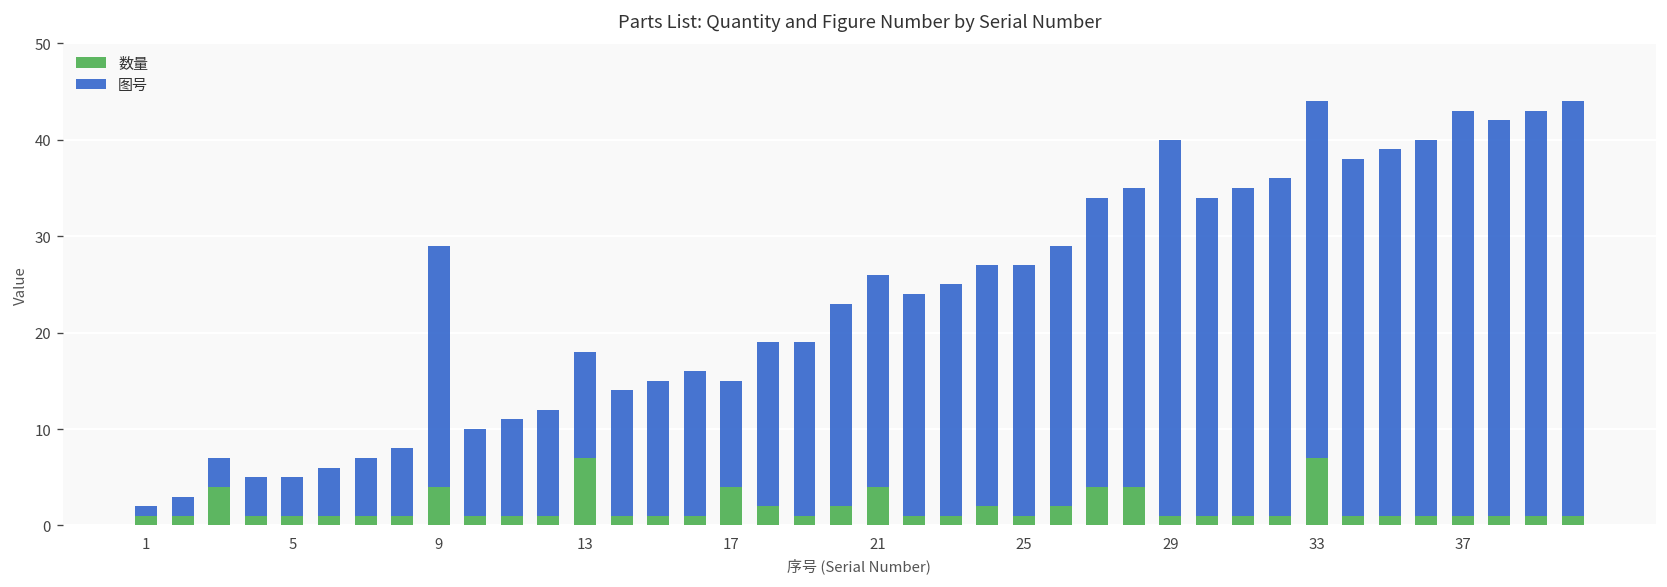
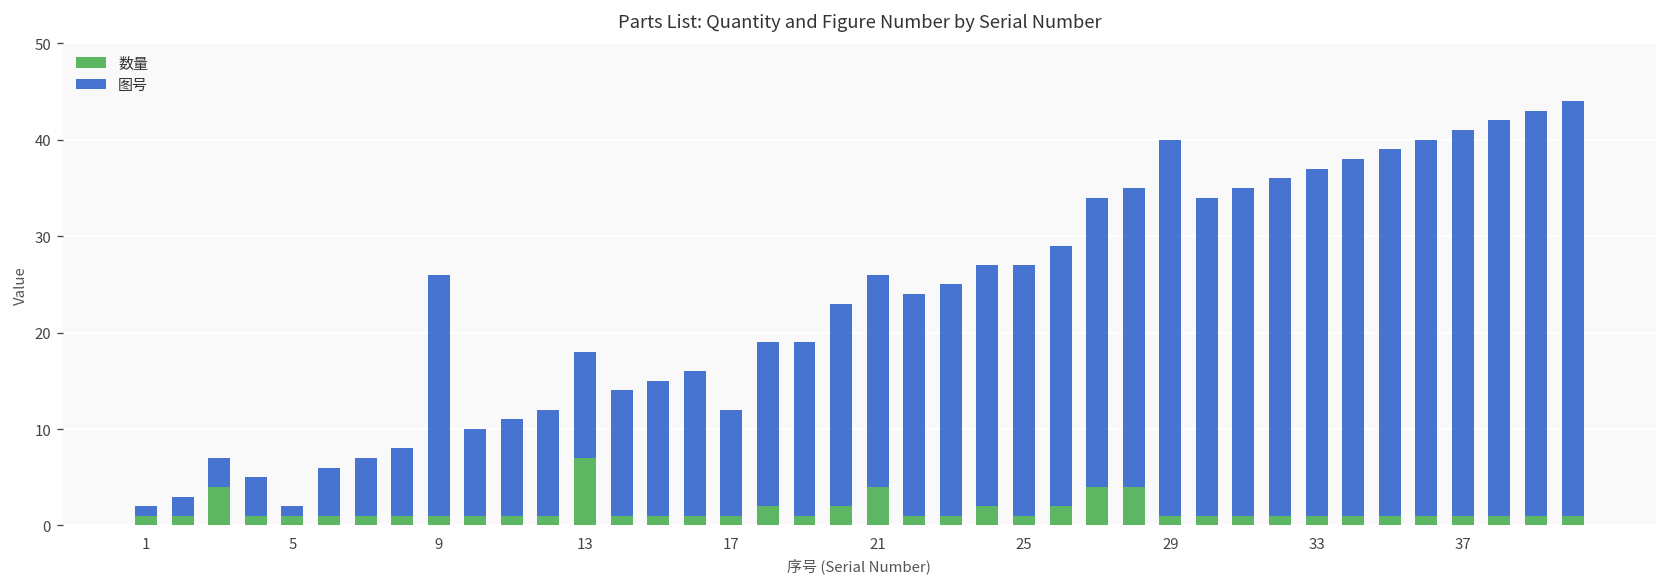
图号, 5: 4 -> 1
数量, 9: 4 -> 1
数量, 17: 4 -> 1
数量, 33: 7 -> 1
图号, 33: 37 -> 36
图号, 37: 42 -> 40
